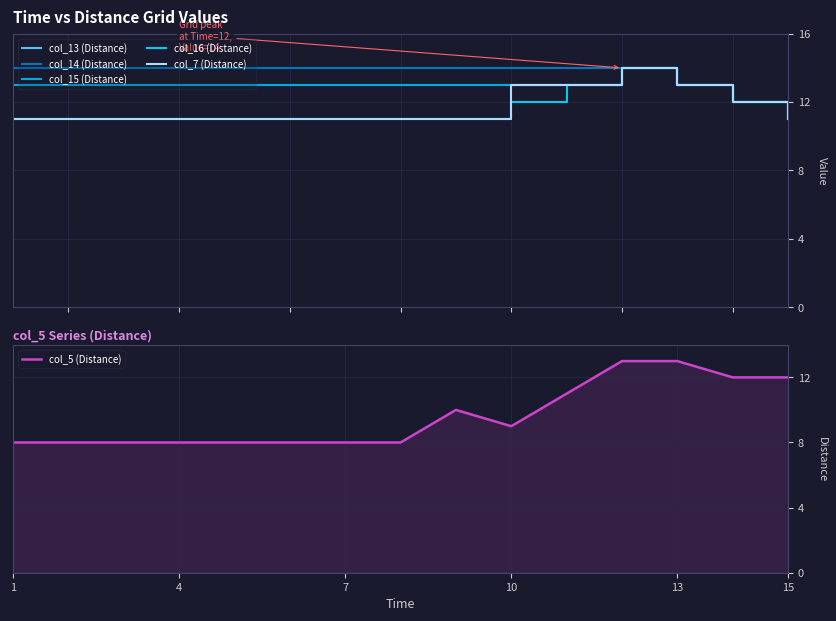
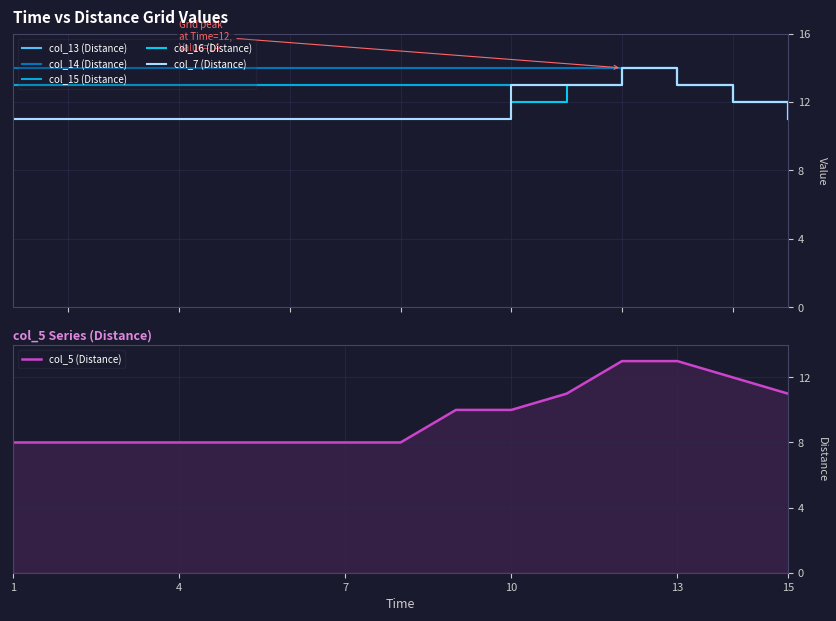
col_5 Series (Distance), 10: 9 -> 10
col_5 Series (Distance), 15: 12 -> 11
